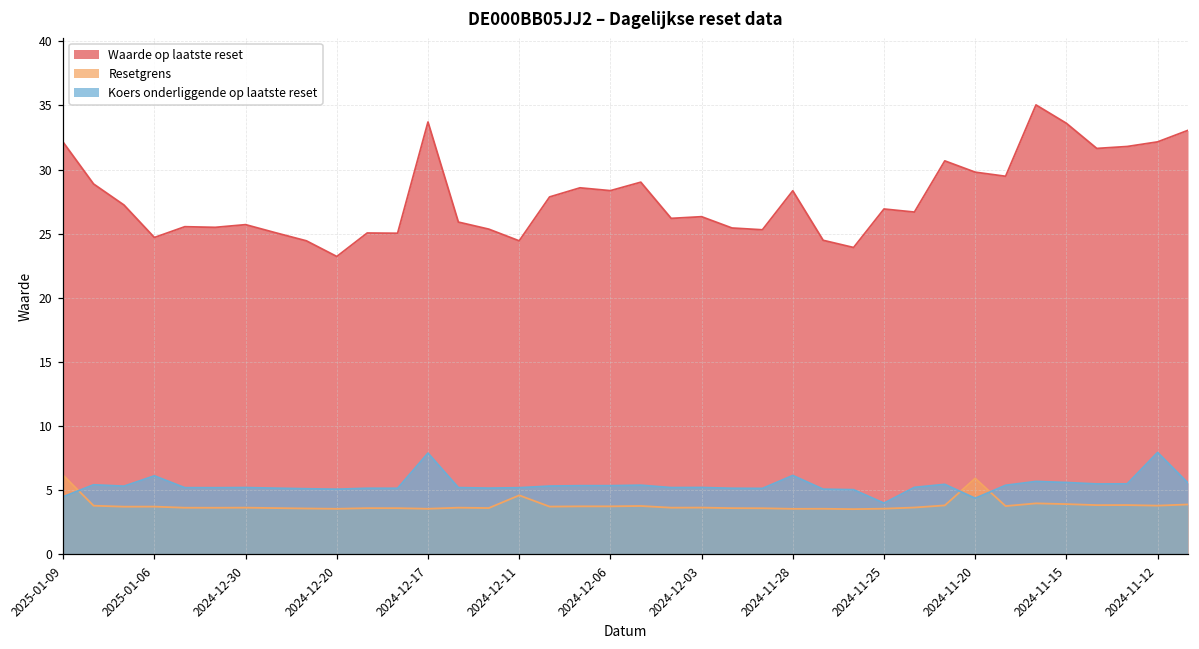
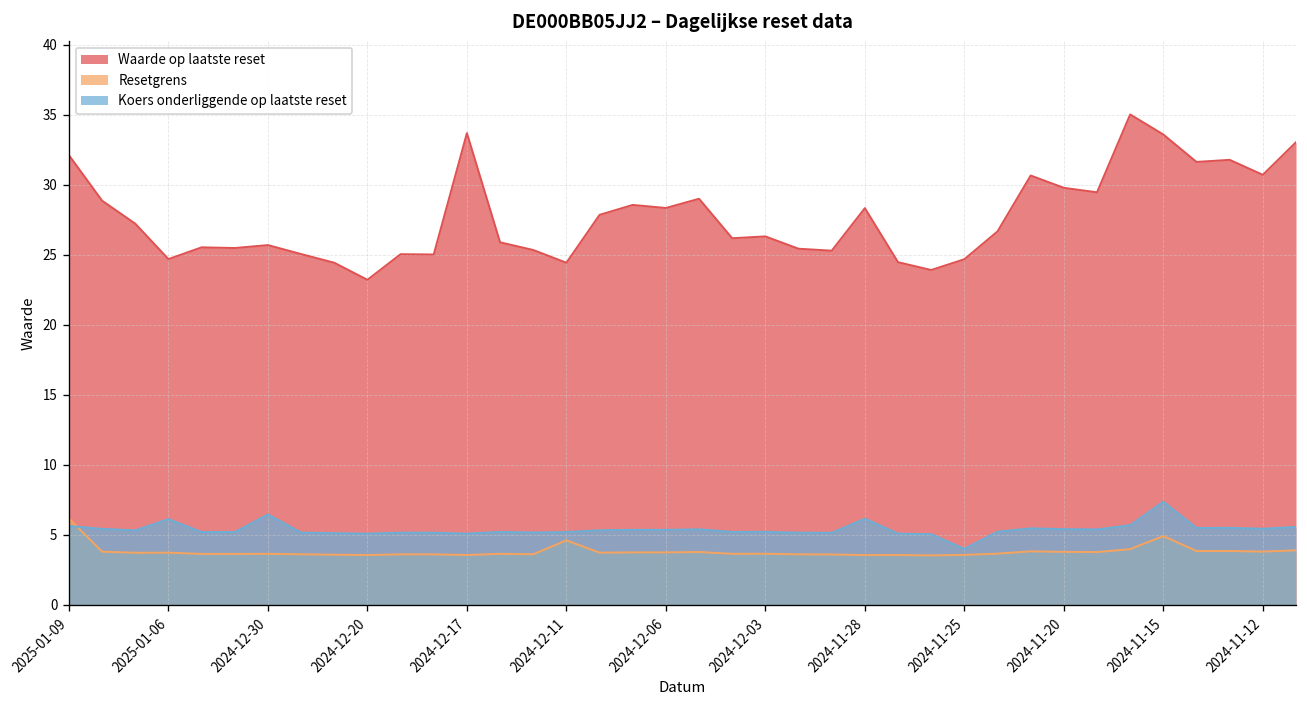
Koers onderliggende op laatste reset, 2025-01-09: 4.5 -> 5.6
Koers onderliggende op laatste reset, 2024-12-30: 5.2 -> 6.5
Koers onderliggende op laatste reset, 2024-12-17: 7.9 -> 5.1
Waarde op laatste reset, 2024-11-25: 26.9 -> 24.7
Resetgrens, 2024-11-20: 5.9 -> 3.8
Koers onderliggende op laatste reset, 2024-11-20: 4.4 -> 5.4
Resetgrens, 2024-11-15: 3.9 -> 4.9
Koers onderliggende op laatste reset, 2024-11-15: 5.6 -> 7.4
Waarde op laatste reset, 2024-11-12: 32.2 -> 30.7
Koers onderliggende op laatste reset, 2024-11-12: 8.0 -> 5.4
